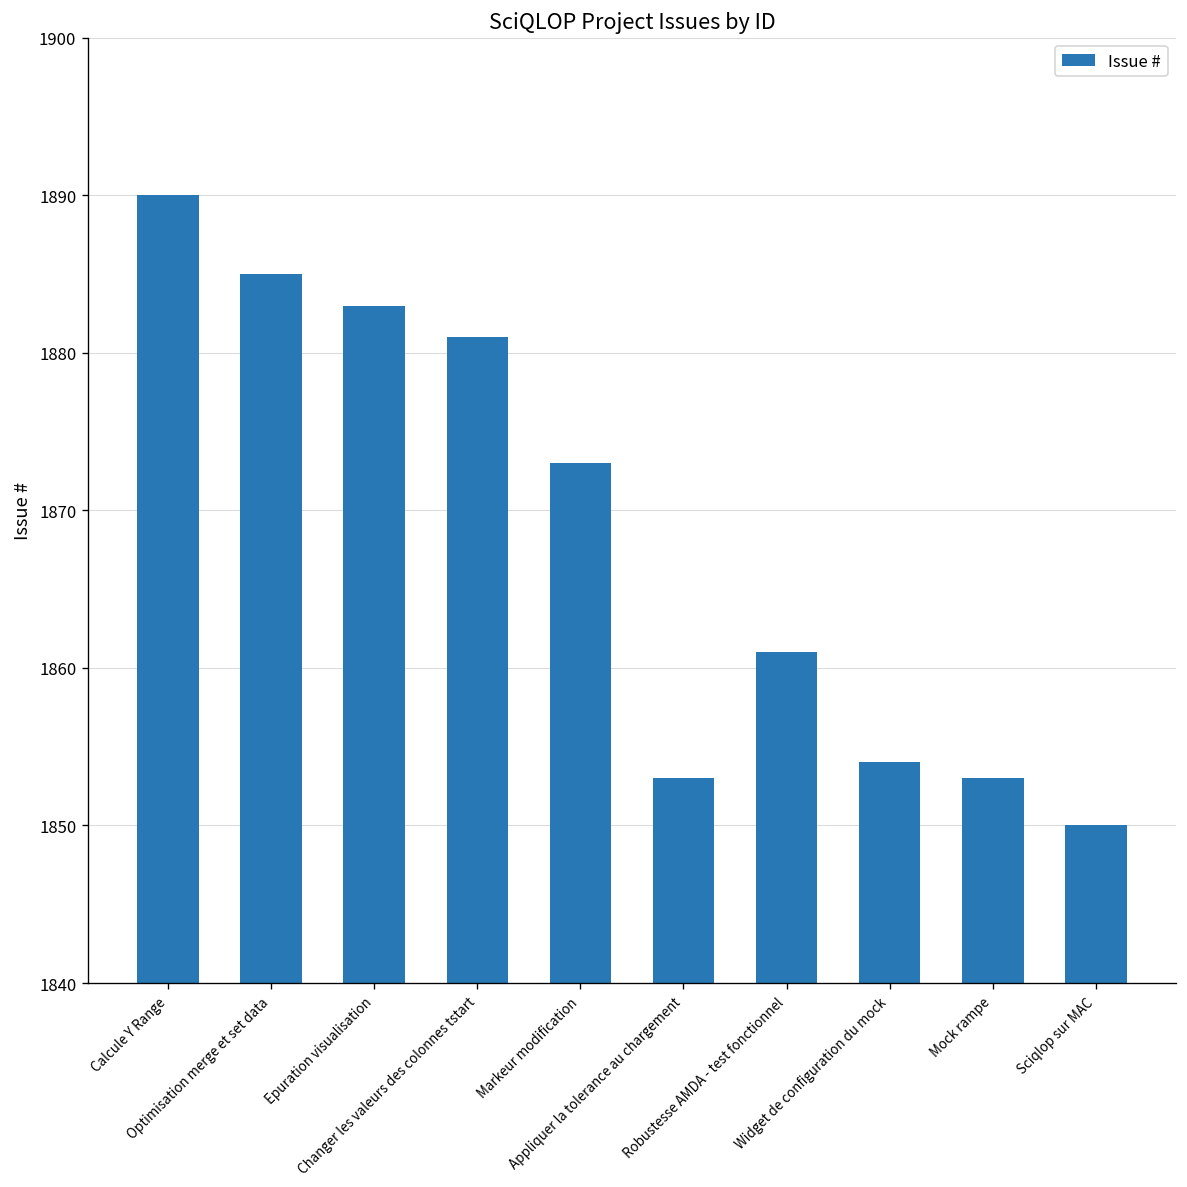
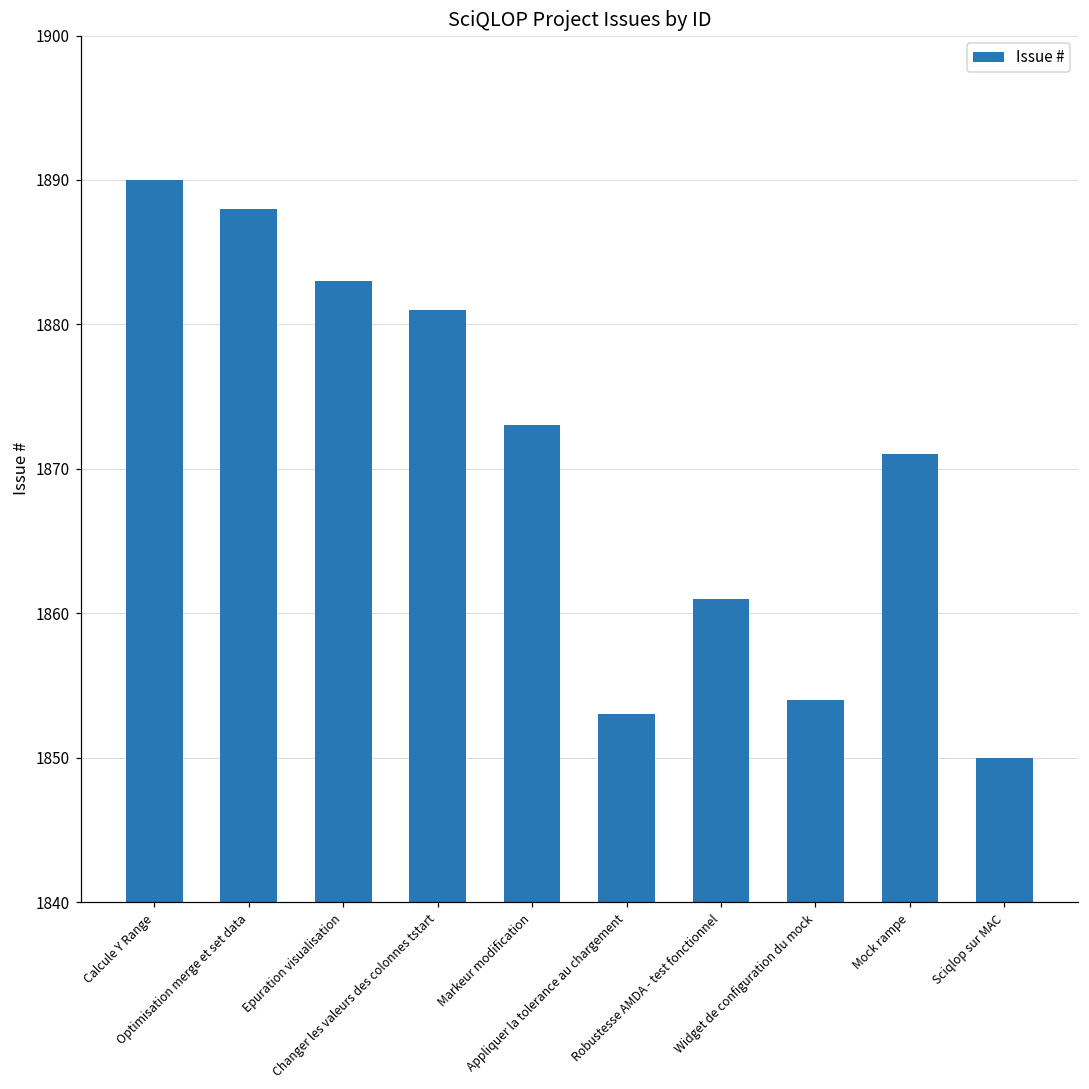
Optimisation merge et set data: 1885 -> 1888
Mock rampe: 1853 -> 1871
